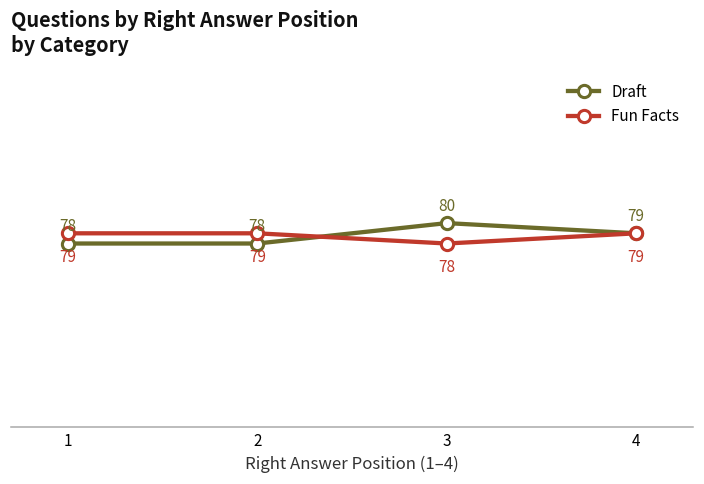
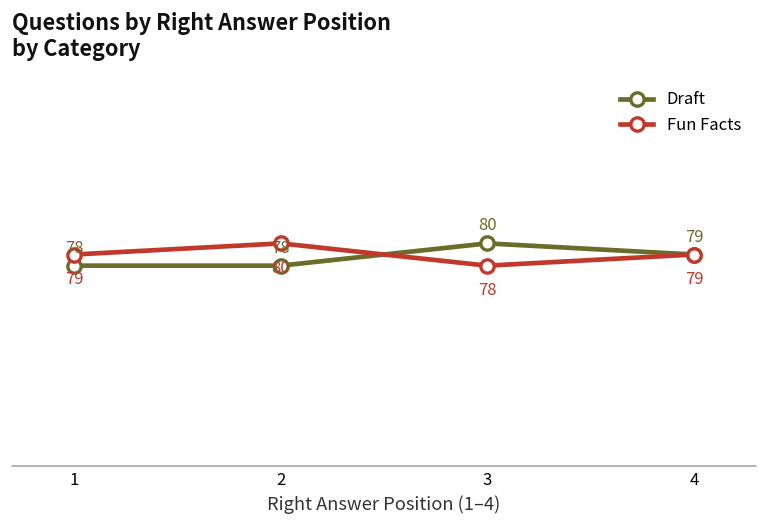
Fun Facts, 2: 79 -> 80
